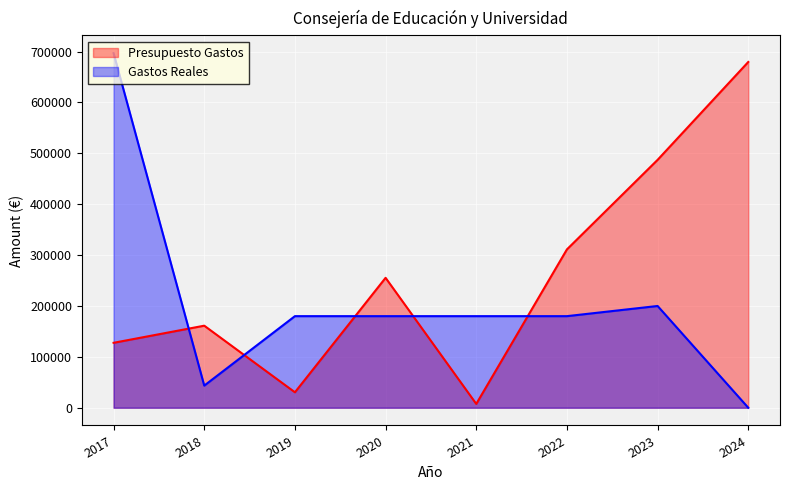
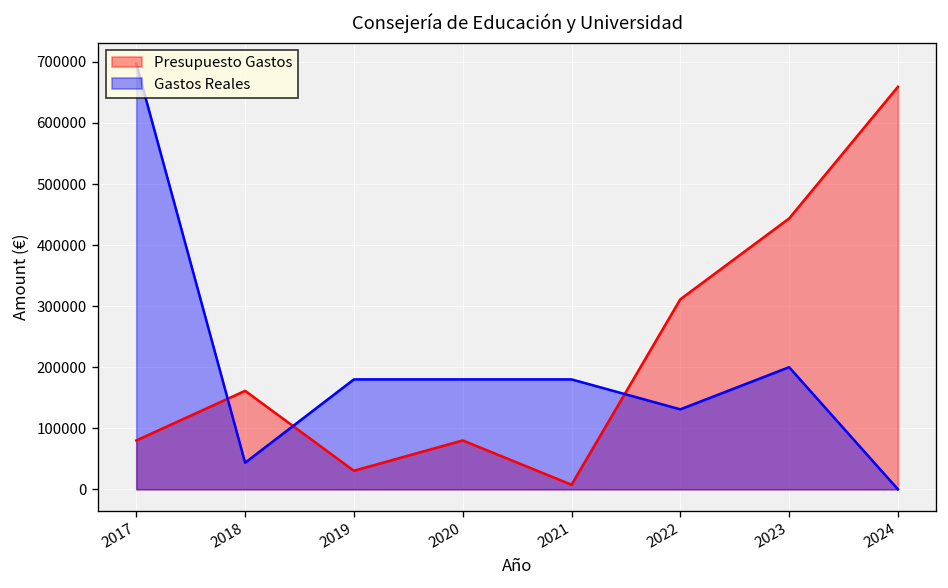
Presupuesto Gastos, 2017: 130000 -> 80000
Presupuesto Gastos, 2020: 260000 -> 80000
Gastos Reales, 2022: 180000 -> 130000
Presupuesto Gastos, 2023: 490000 -> 440000
Presupuesto Gastos, 2024: 680000 -> 660000
